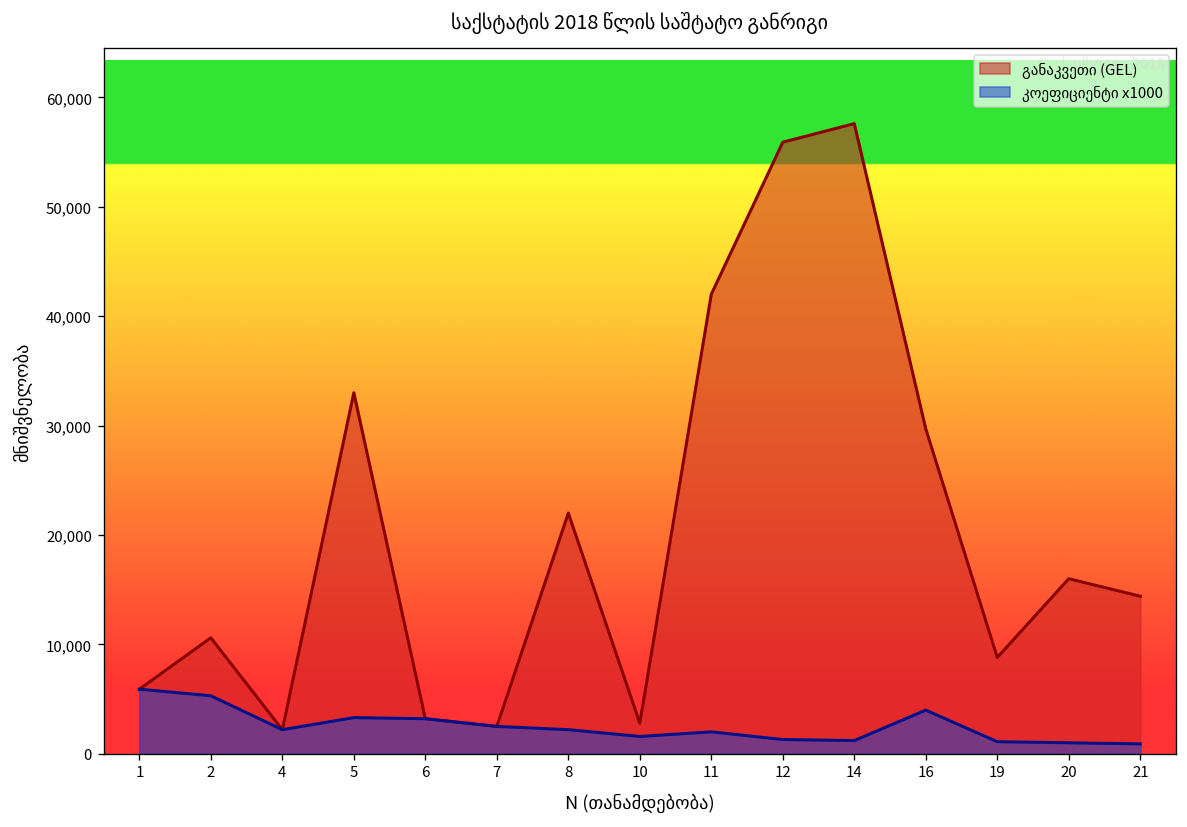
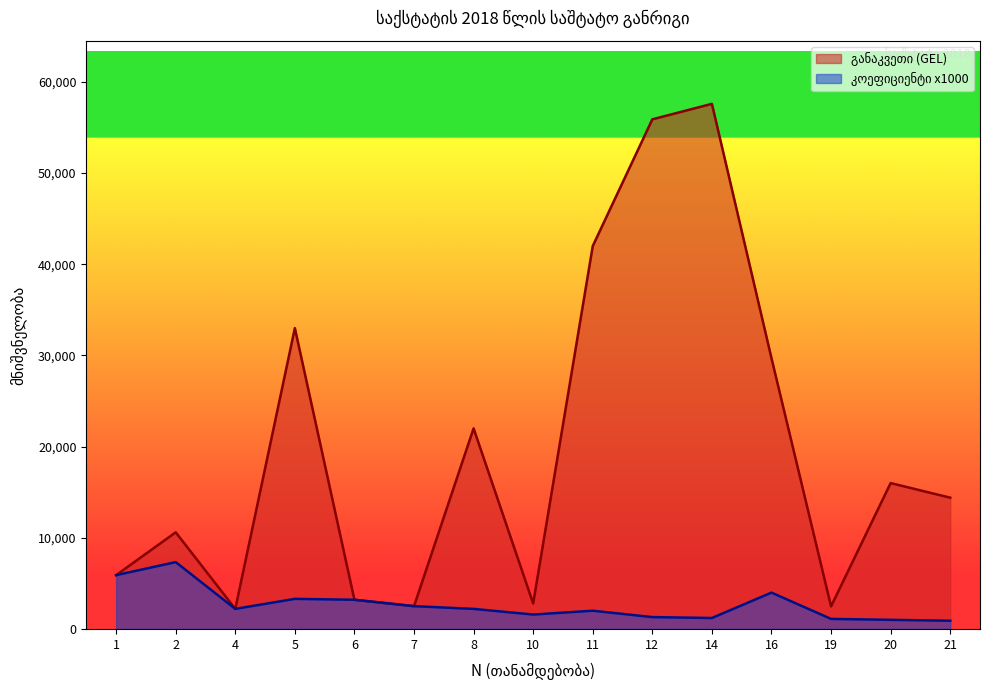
კოეფიციენტი x1000, 2: 5,000 -> 7,000
განაკვეთი (GEL), 19: 9,000 -> 2,000
